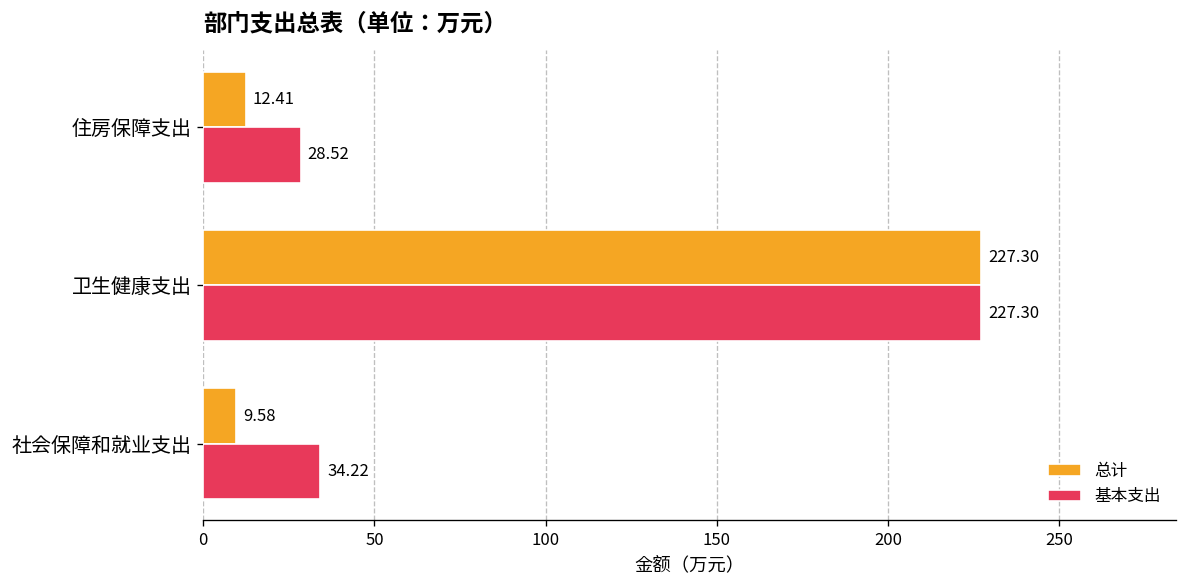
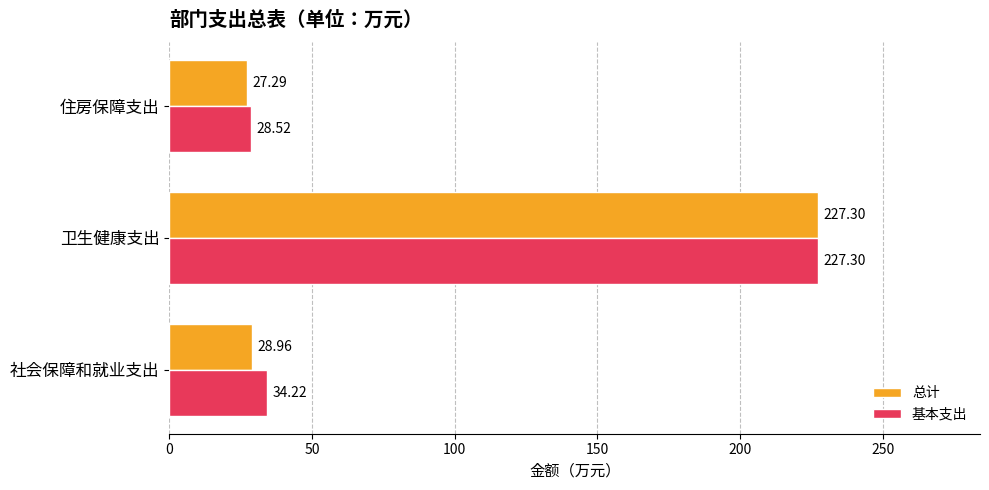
总计, 住房保障支出: 12.41 -> 27.29
总计, 社会保障和就业支出: 9.58 -> 28.96
